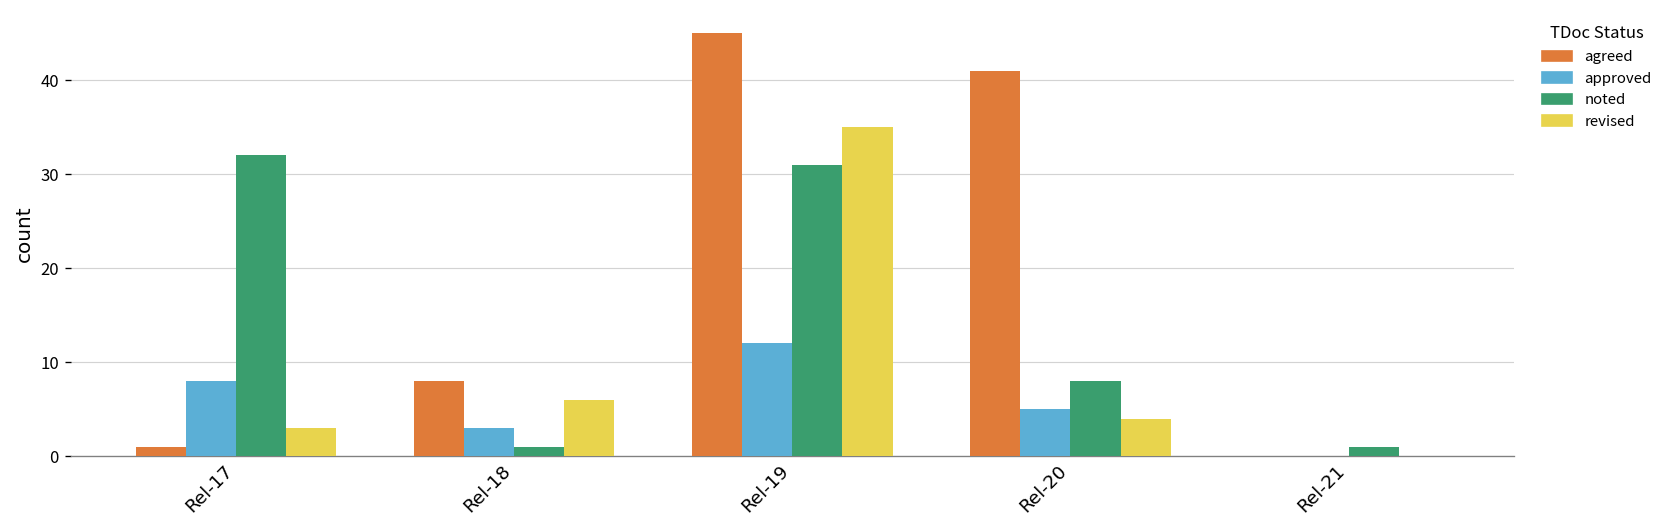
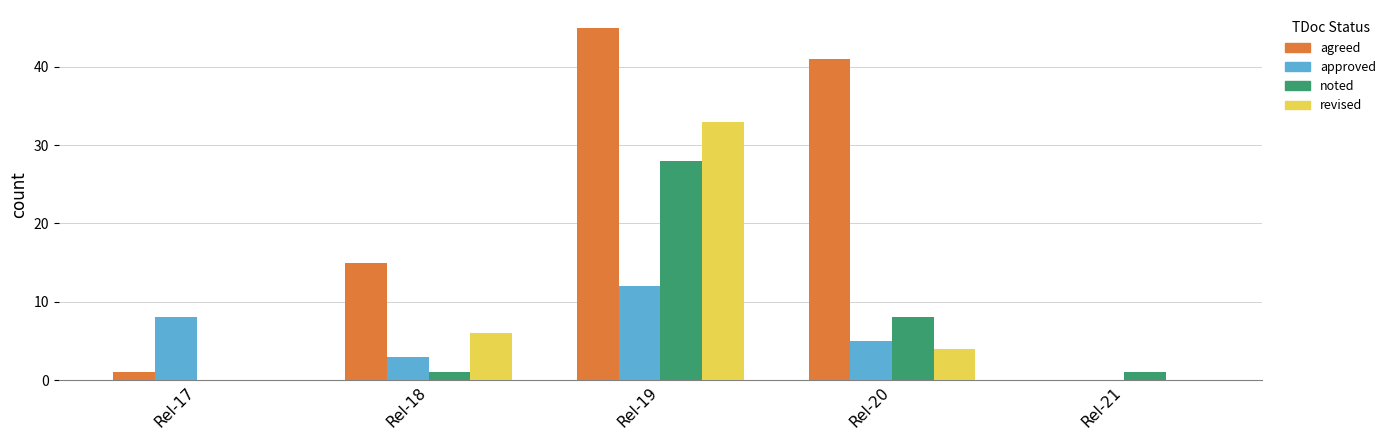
noted, Rel-17: 32 -> 0
revised, Rel-17: 3 -> 0
agreed, Rel-18: 8 -> 15
noted, Rel-19: 31 -> 28
revised, Rel-19: 35 -> 33
